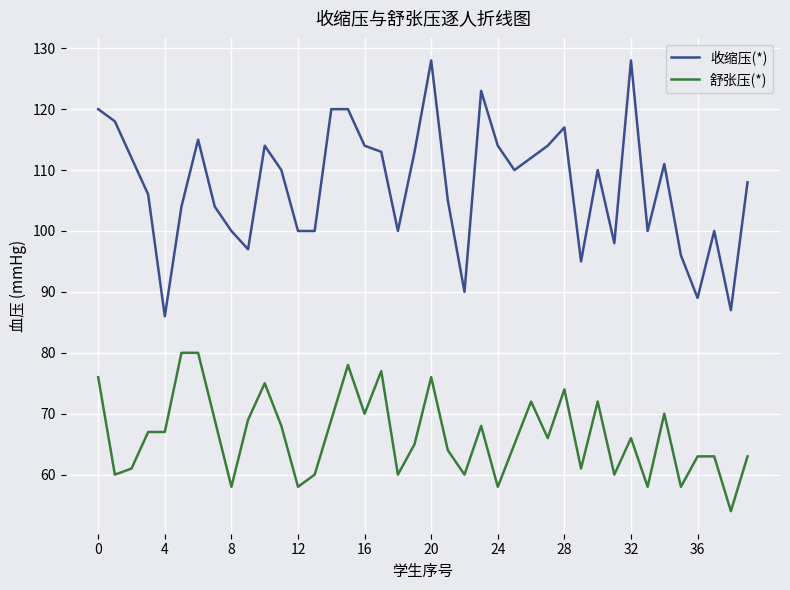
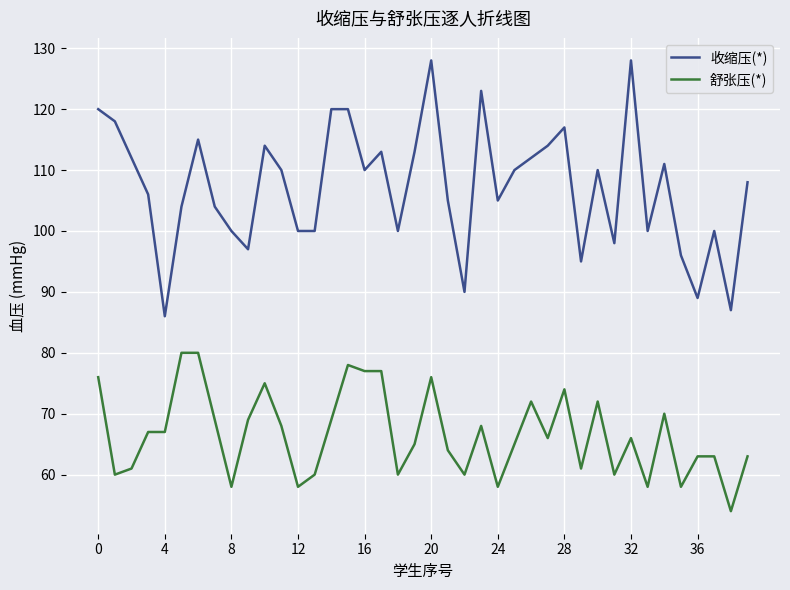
收缩压(*), 16: 114 -> 110
舒张压(*), 16: 70 -> 77
收缩压(*), 24: 114 -> 105
